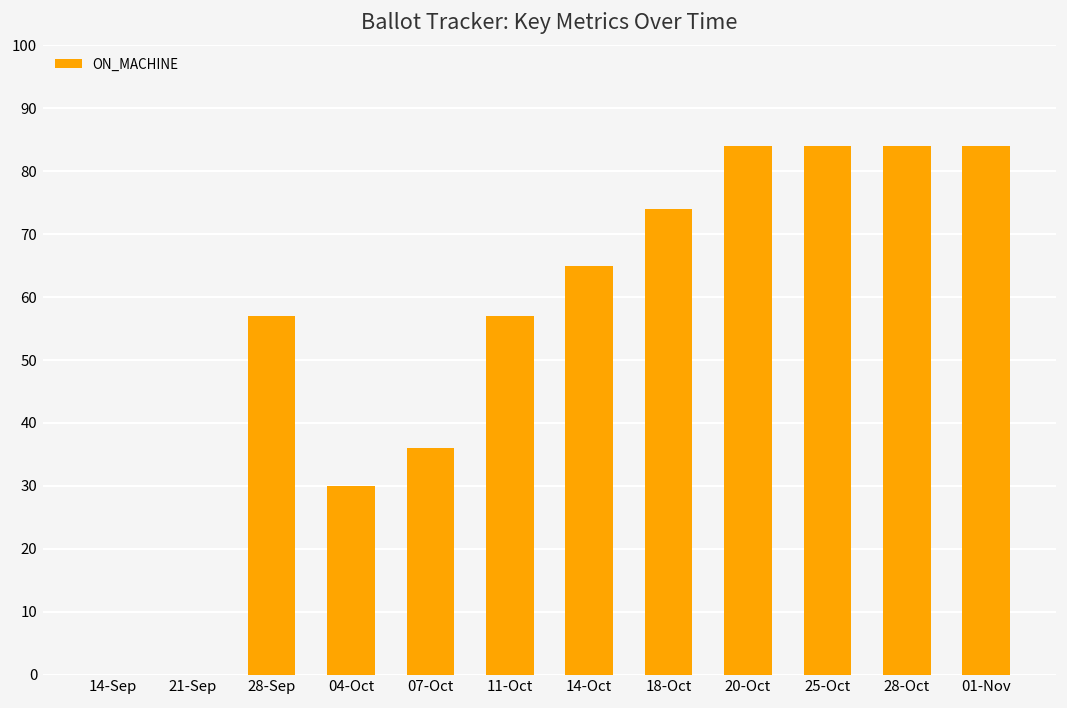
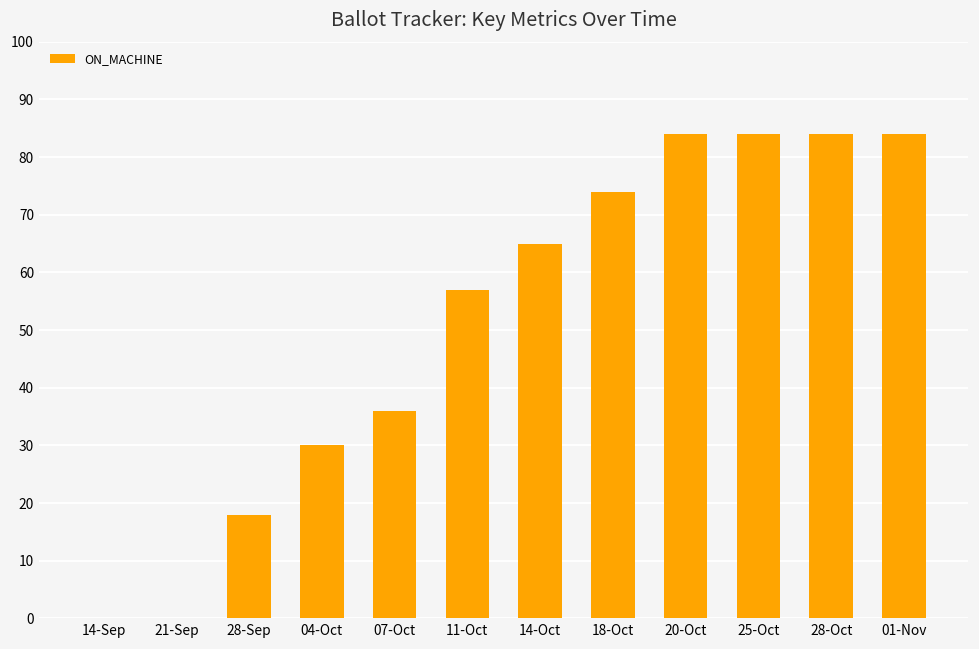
28-Sep: 57 -> 18
